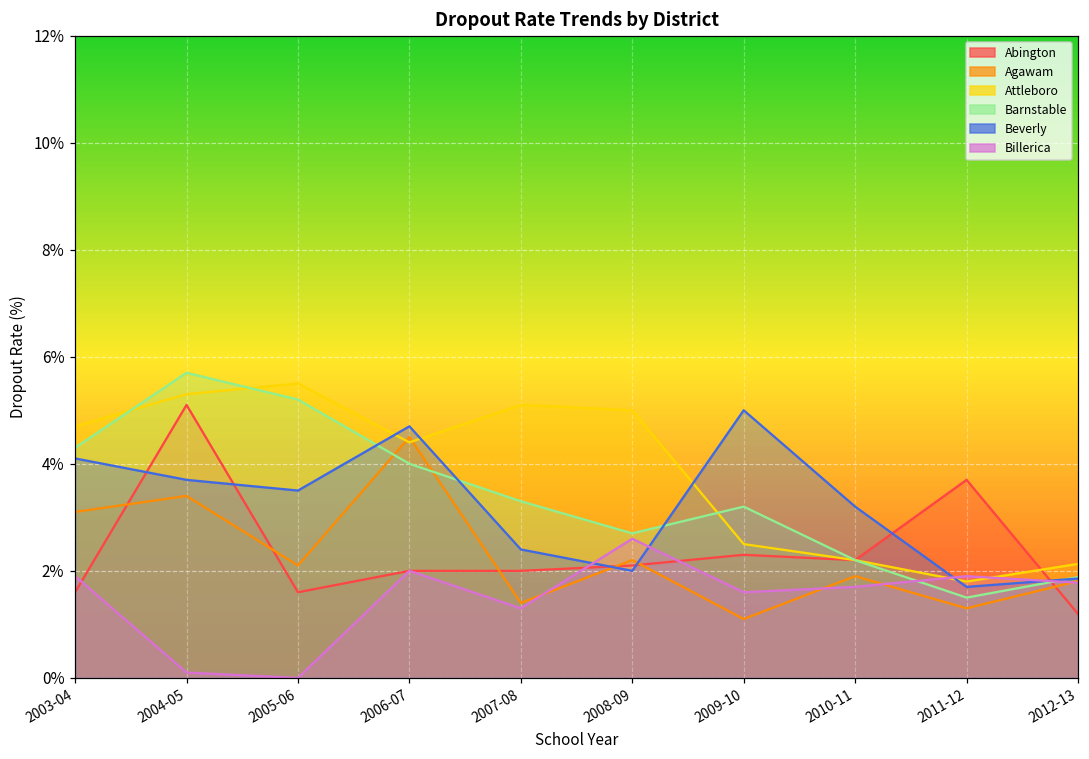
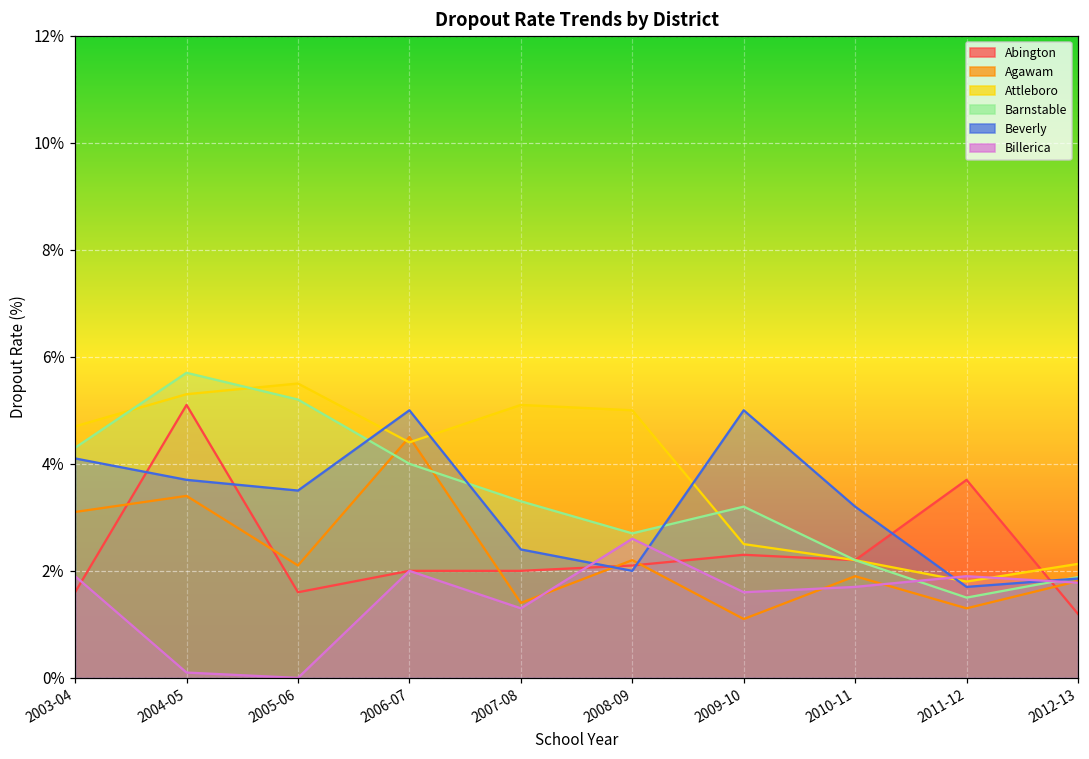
Beverly, 2006-07: 4.7% -> 5.0%
